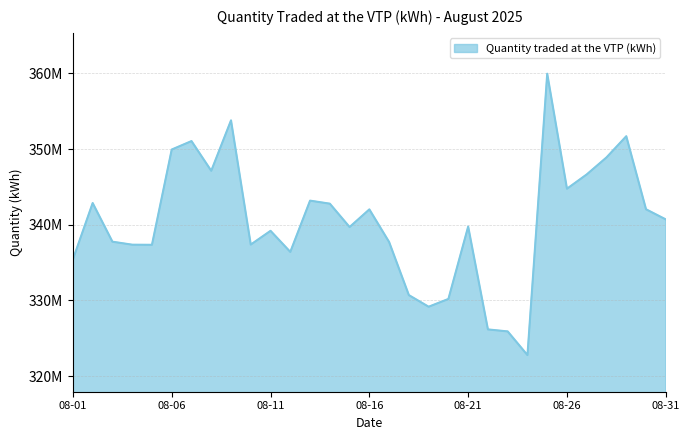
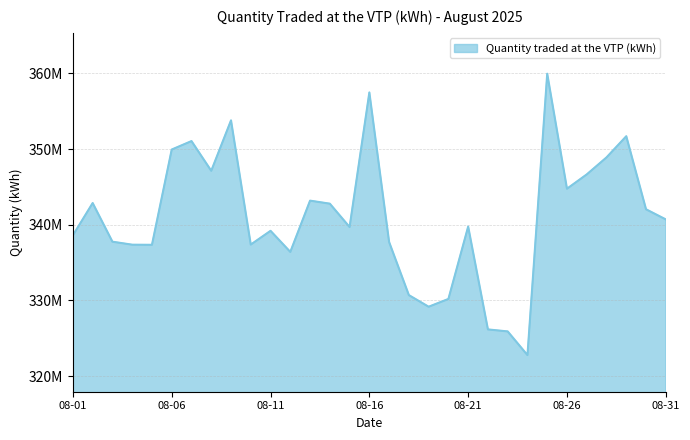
08-01: 335000000 -> 339000000
08-16: 342000000 -> 357000000
